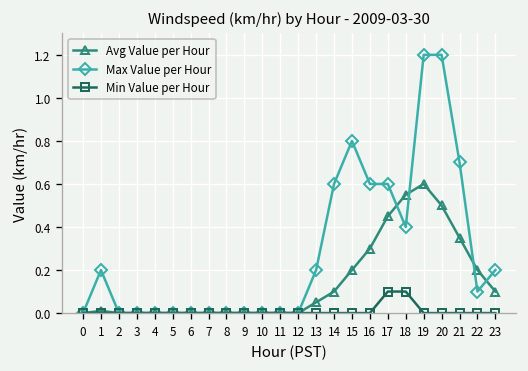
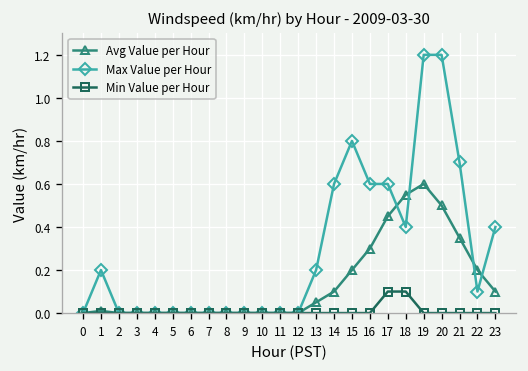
Max Value per Hour, 23: 0.2 -> 0.4
